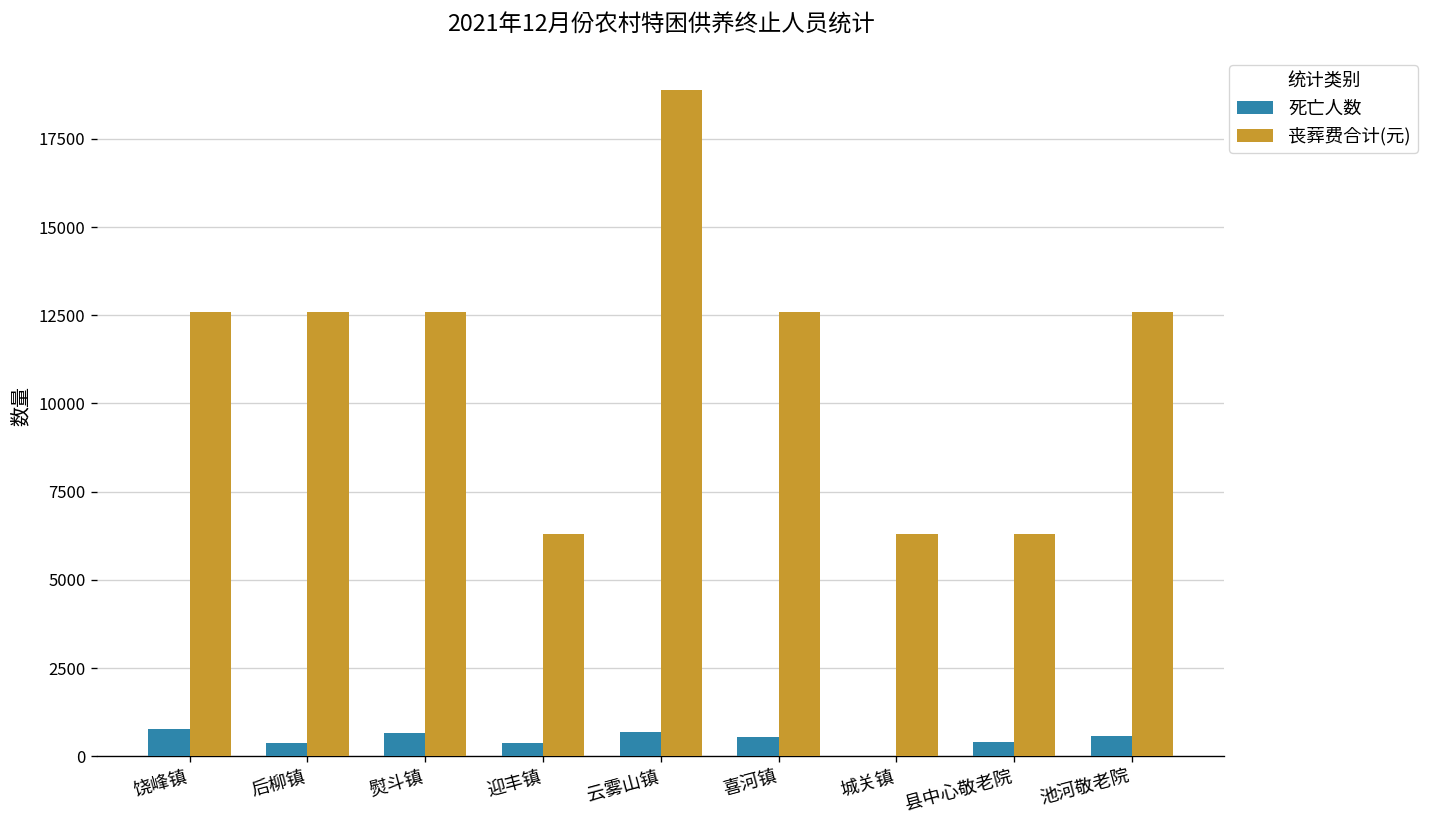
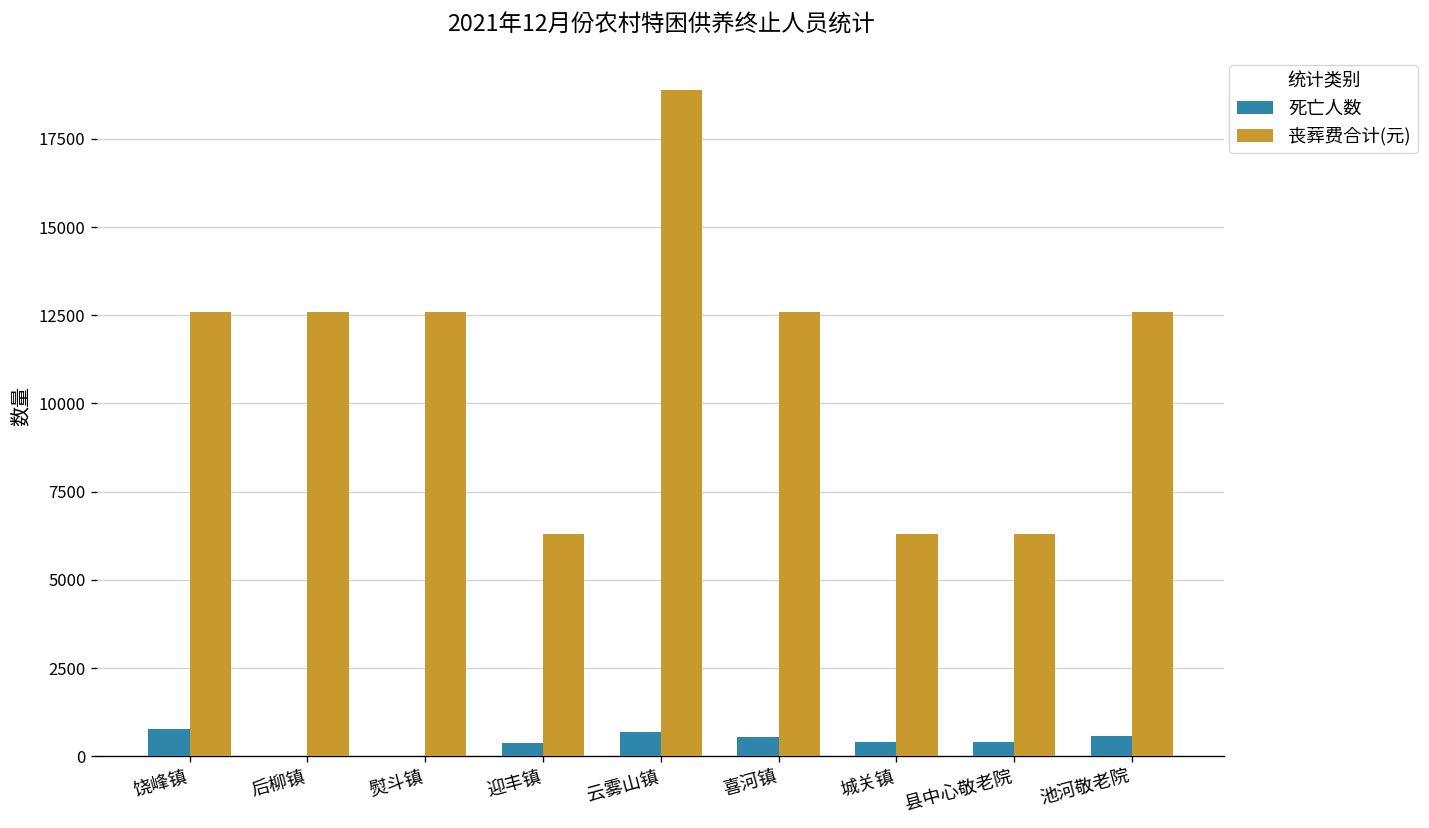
死亡人数, 后柳镇: 400 -> 0
死亡人数, 熨斗镇: 600 -> 0
死亡人数, 城关镇: 0 -> 400
